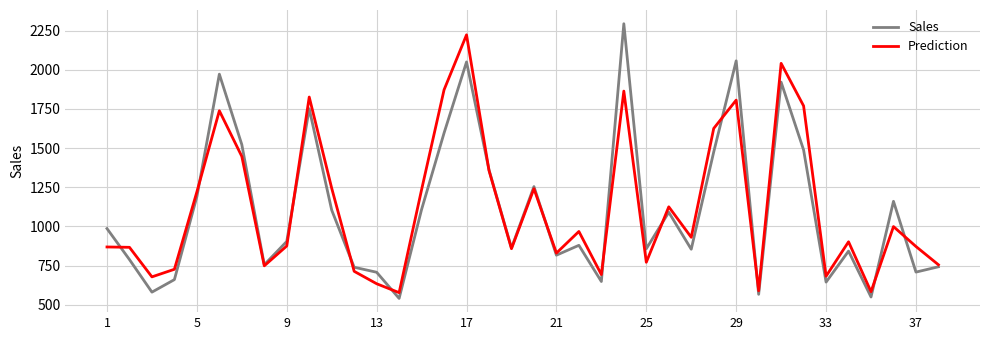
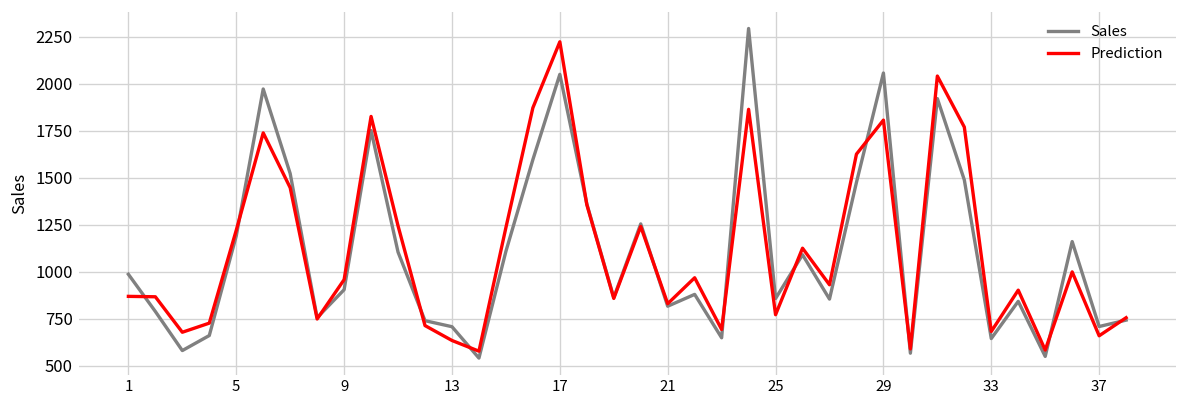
Prediction, 9: 870 -> 960
Prediction, 37: 870 -> 660
